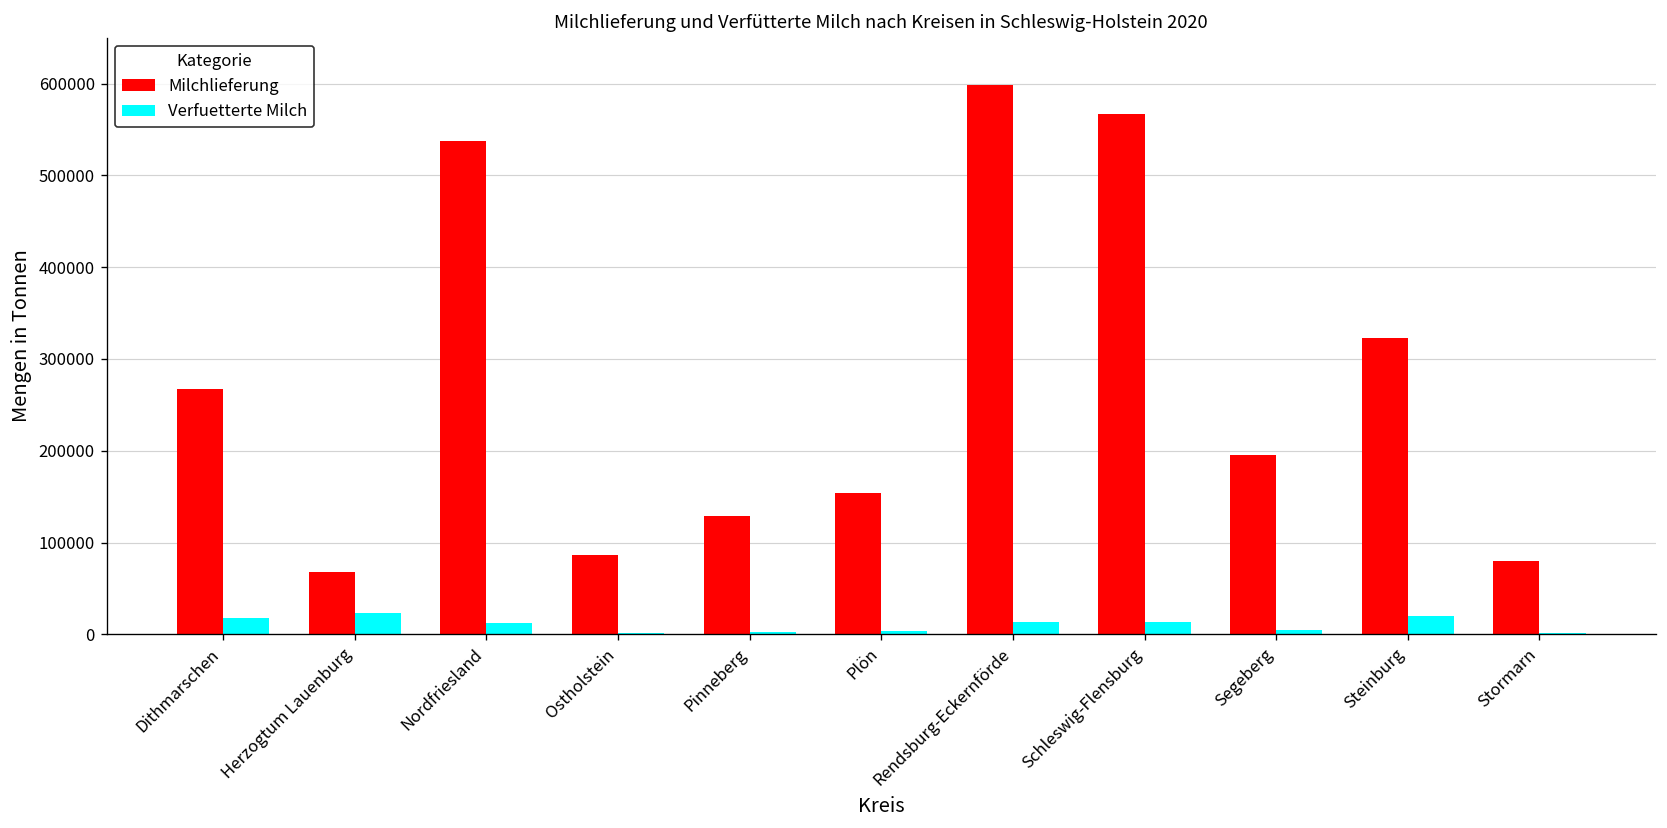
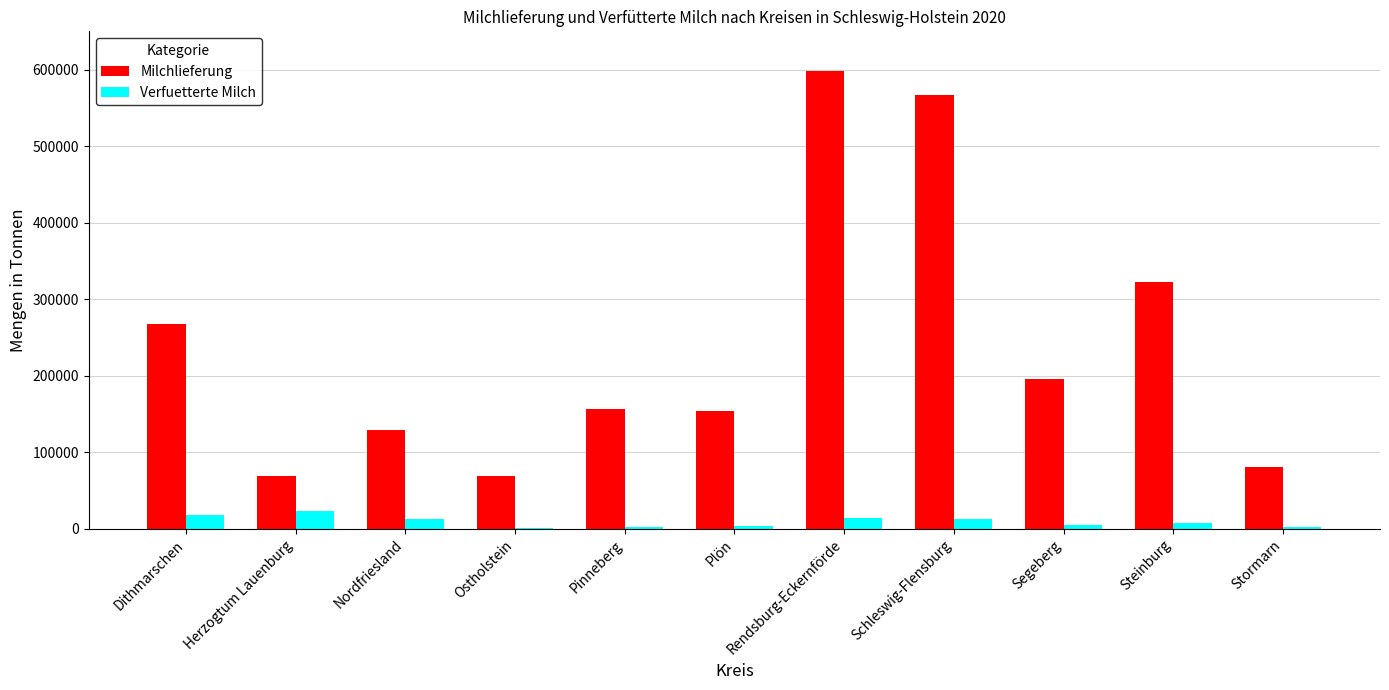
Milchlieferung, Nordfriesland: 540000 -> 130000
Milchlieferung, Ostholstein: 90000 -> 70000
Milchlieferung, Pinneberg: 130000 -> 160000
Verfuetterte Milch, Steinburg: 20000 -> 10000
